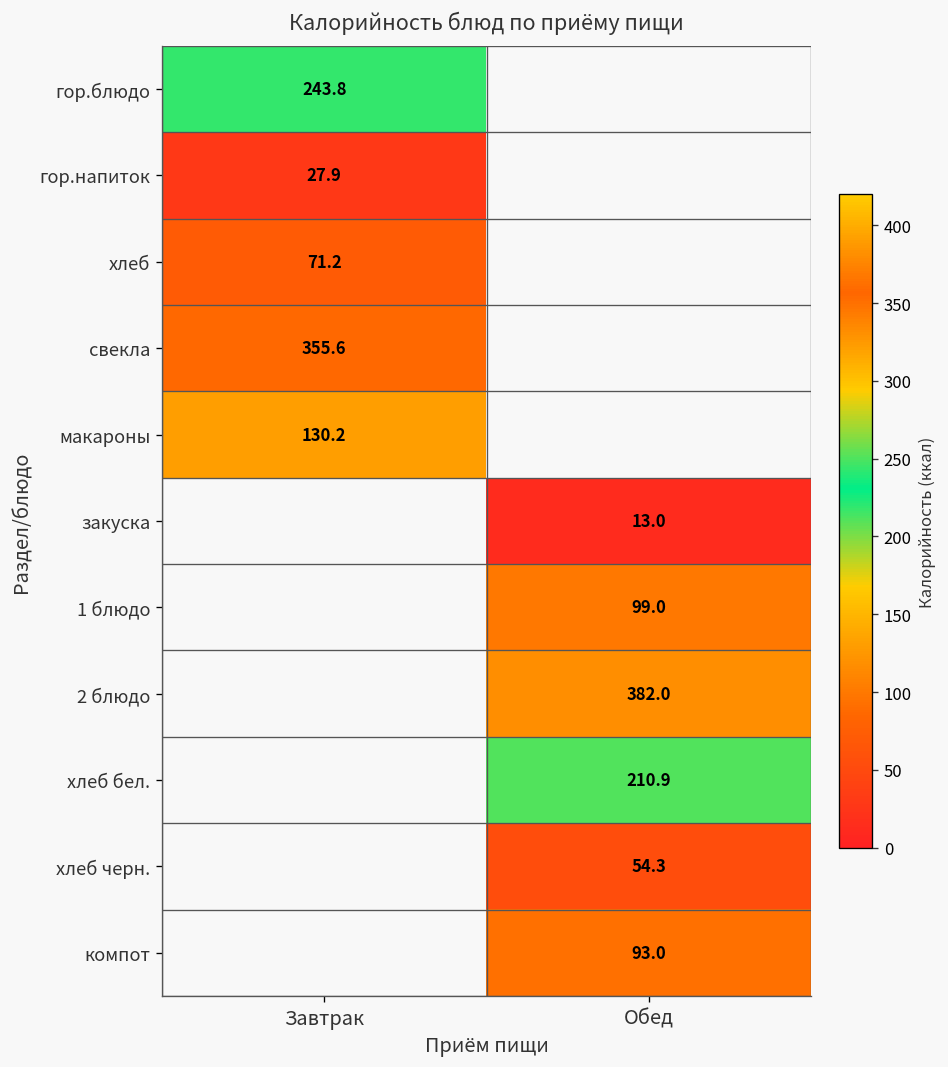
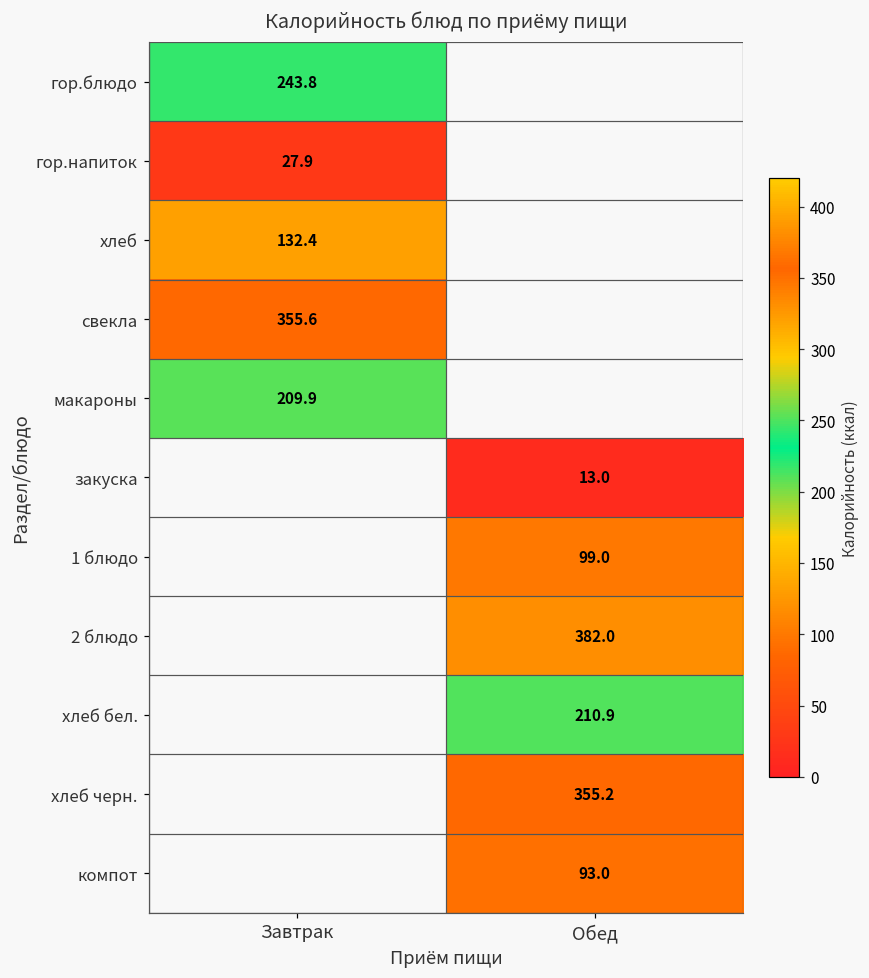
хлеб, Завтрак: 71.2 -> 132.4
макароны, Завтрак: 130.2 -> 209.9
хлеб черн., Обед: 54.3 -> 355.2
